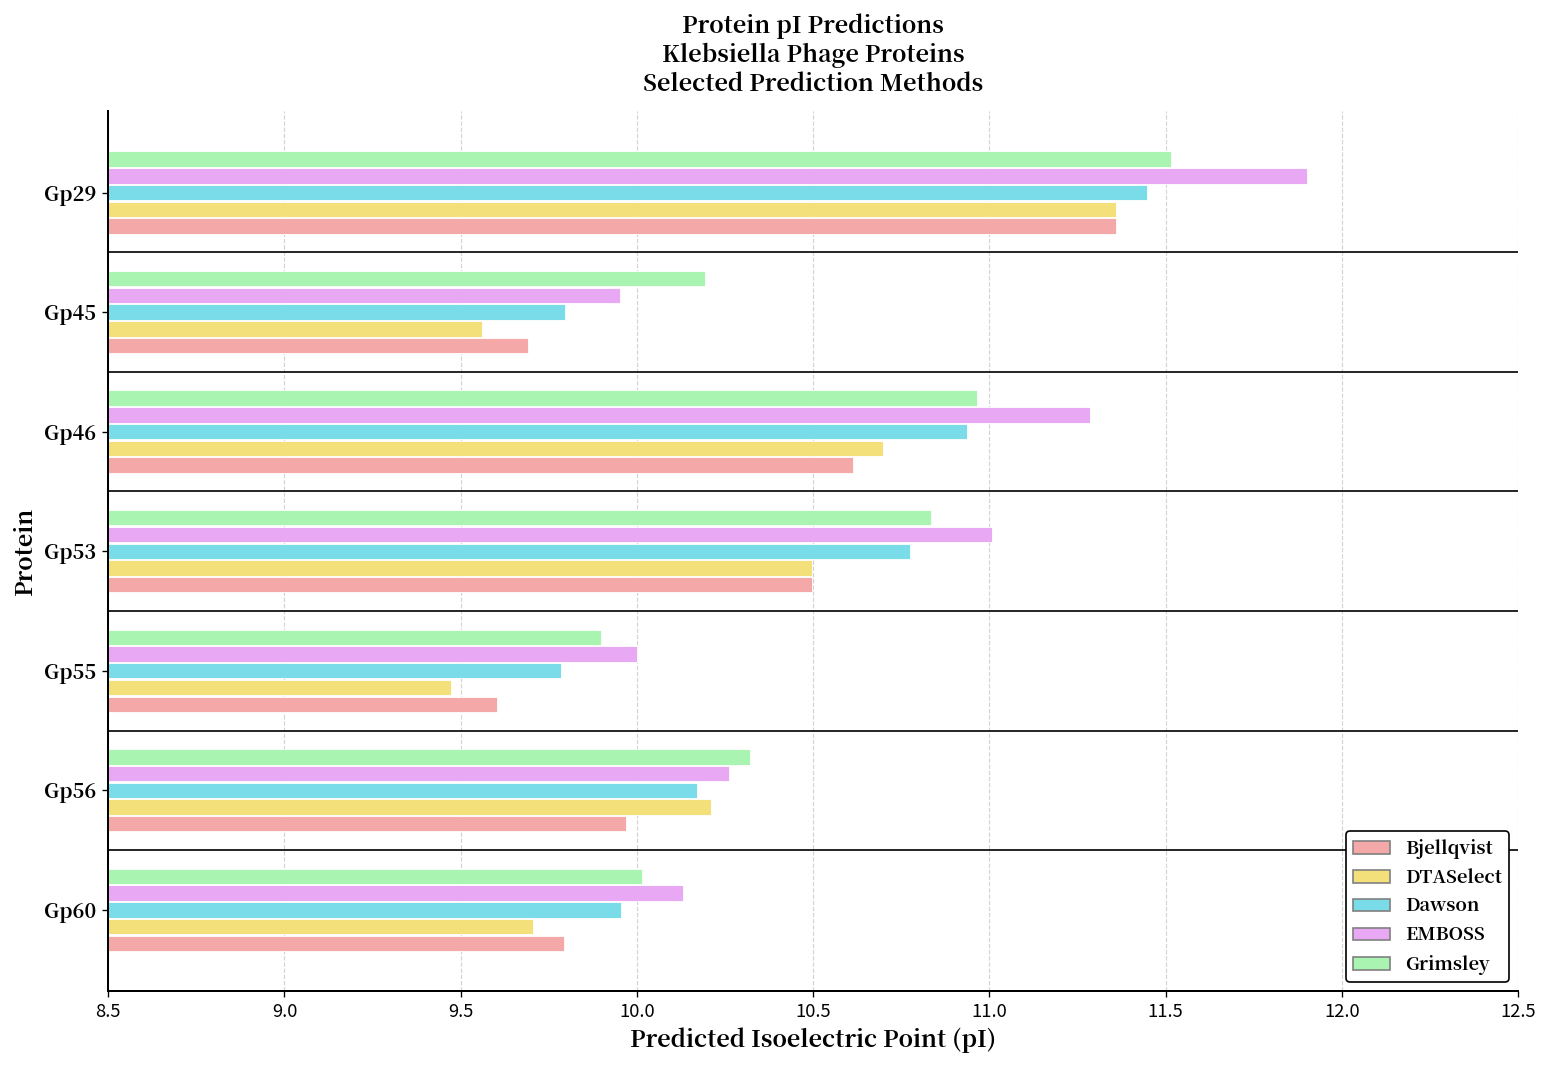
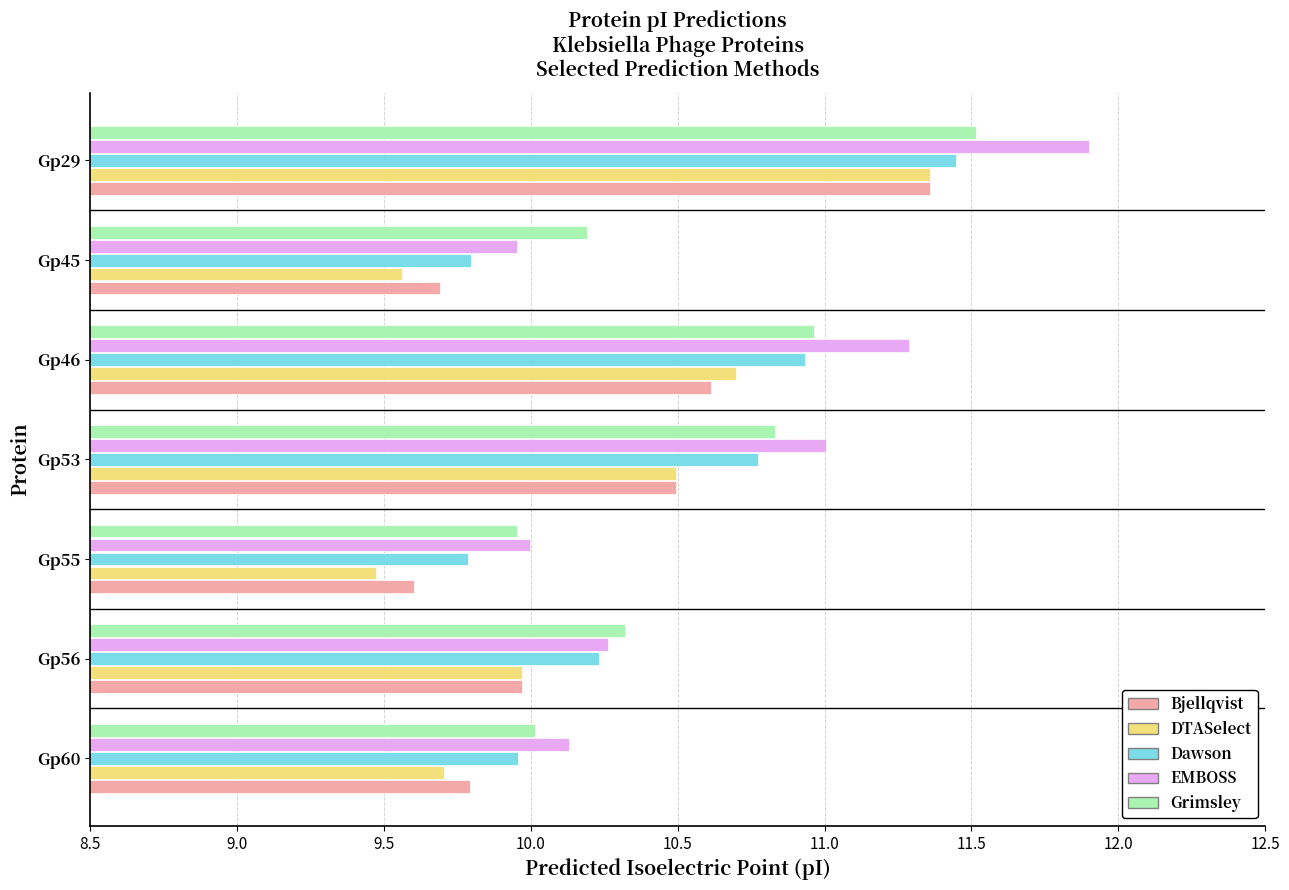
Grimsley, Gp55: 9.90 -> 9.95
Dawson, Gp56: 10.17 -> 10.23
DTASelect, Gp56: 10.21 -> 9.97
